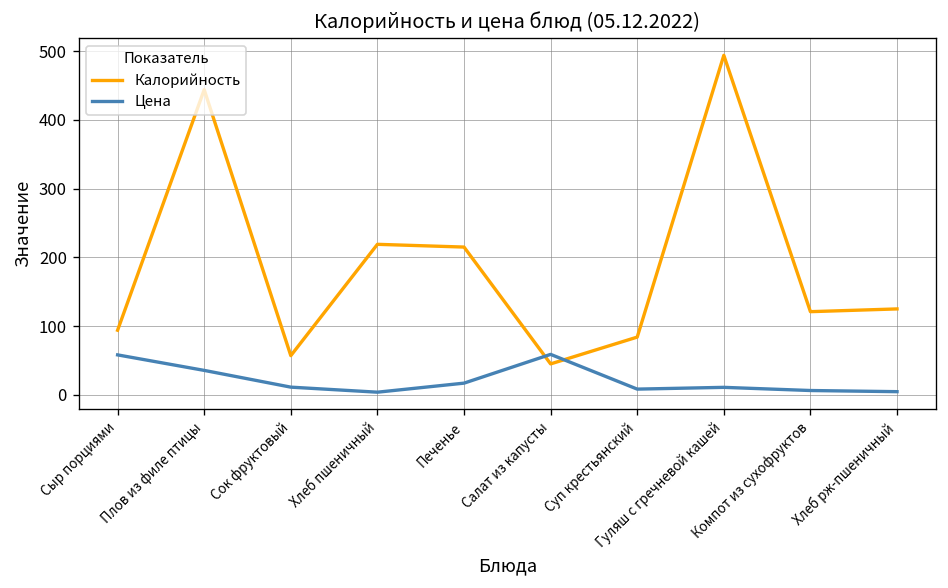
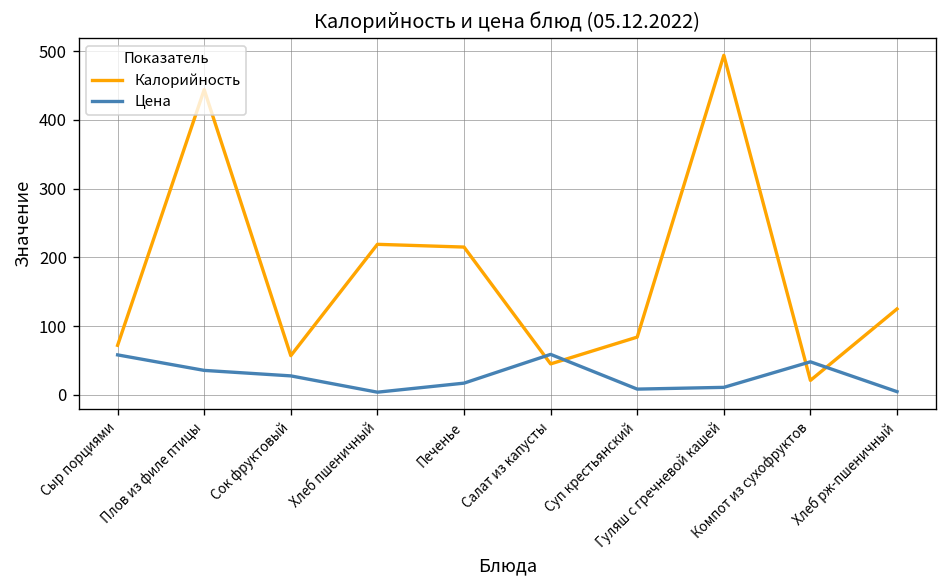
Калорийность, Сыр порциями: 90 -> 70
Цена, Сок фруктовый: 10 -> 30
Калорийность, Компот из сухофруктов: 120 -> 20
Цена, Компот из сухофруктов: 10 -> 50
